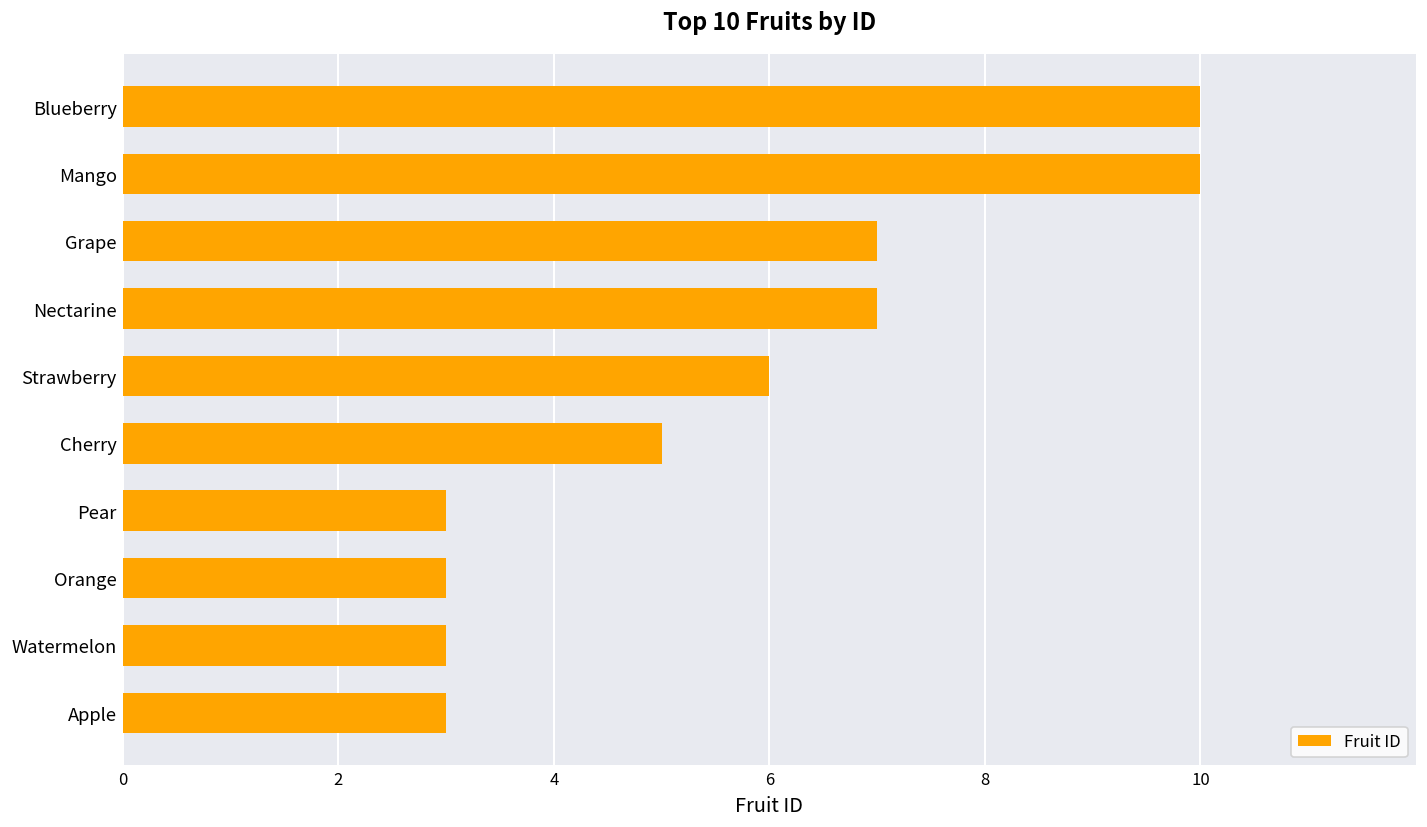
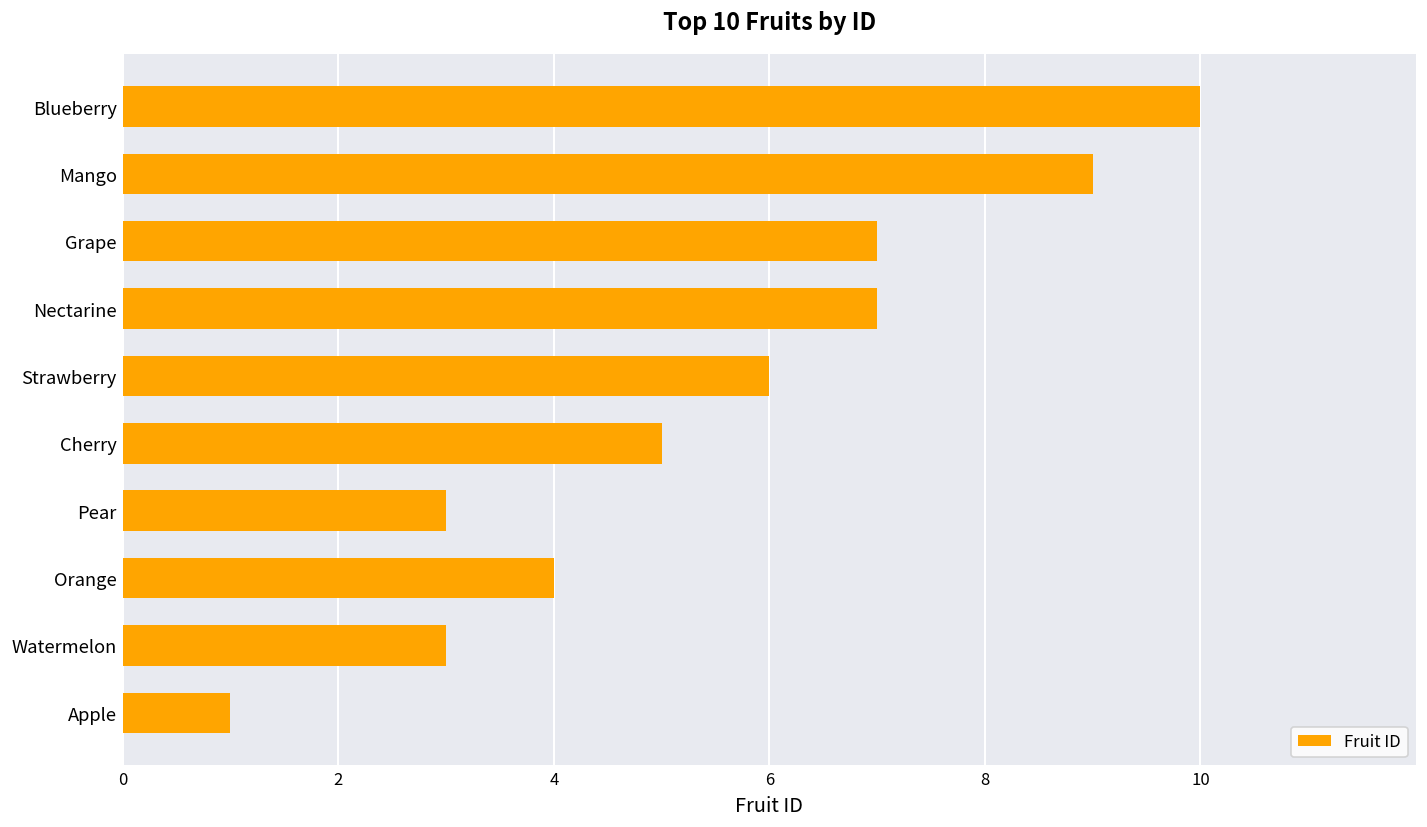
Mango: 10 -> 9
Orange: 3 -> 4
Apple: 3 -> 1
